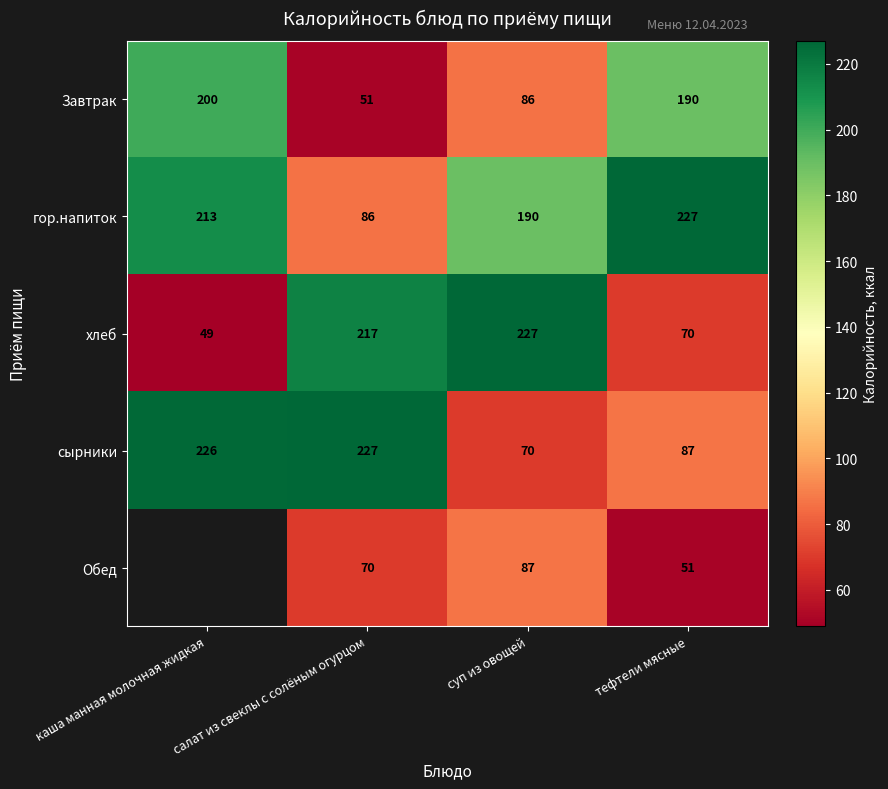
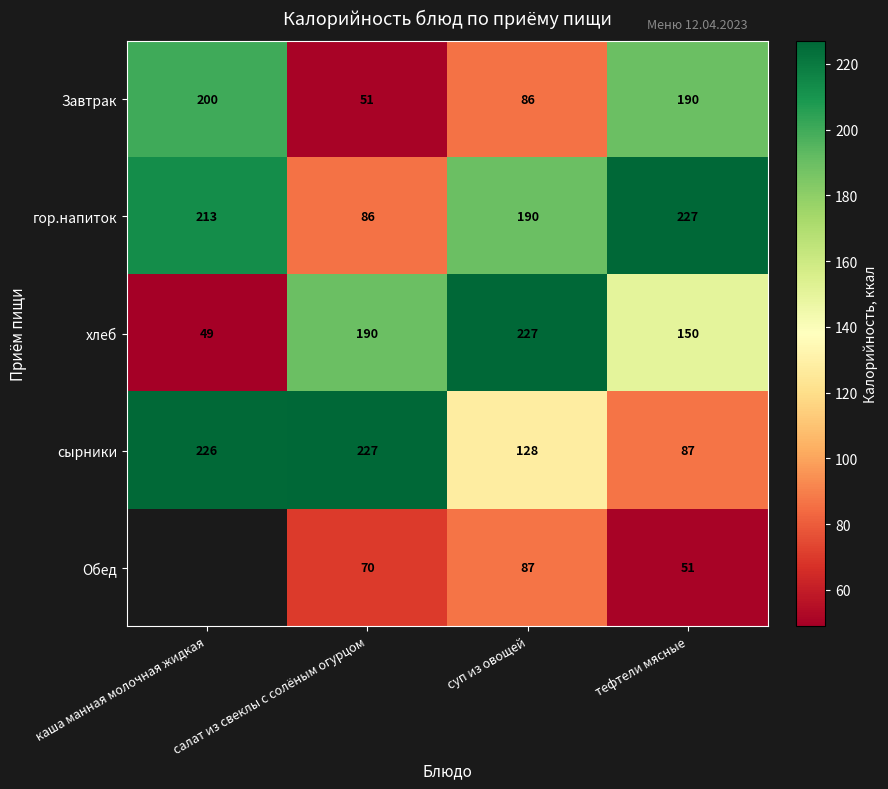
хлеб, салат из свеклы с солёным огурцом: 217 -> 190
хлеб, тефтели мясные: 70 -> 150
сырники, суп из овощей: 70 -> 128
